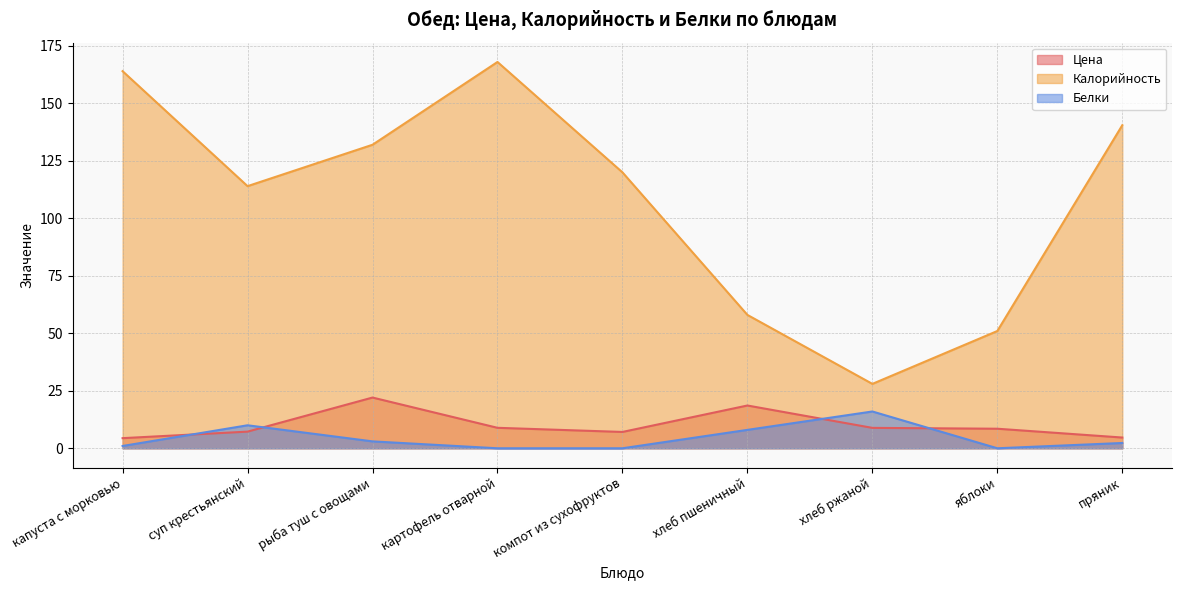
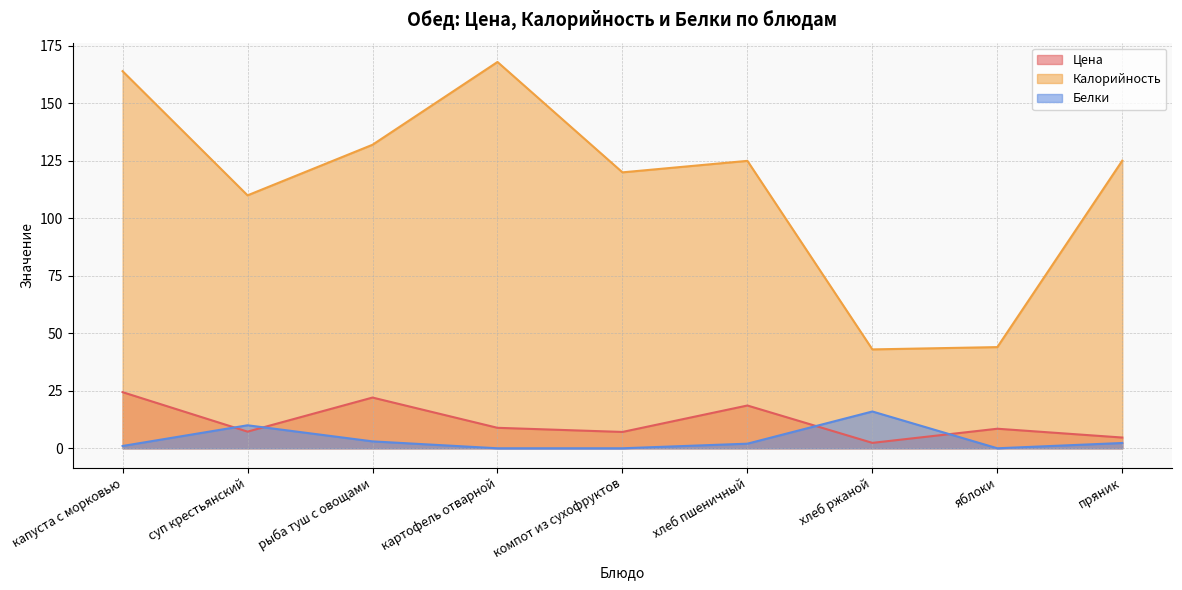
Цена, капуста с морковью: 4 -> 24
Калорийность, суп крестьянский: 114 -> 110
Калорийность, хлеб пшеничный: 58 -> 125
Белки, хлеб пшеничный: 8 -> 2
Цена, хлеб ржаной: 9 -> 2
Калорийность, хлеб ржаной: 28 -> 43
Калорийность, яблоки: 51 -> 44
Калорийность, пряник: 141 -> 125
